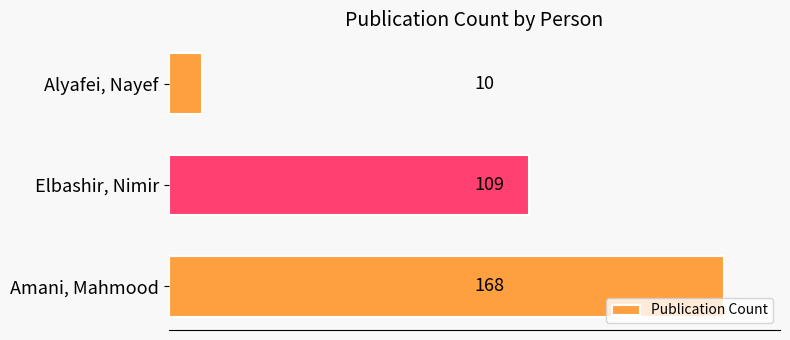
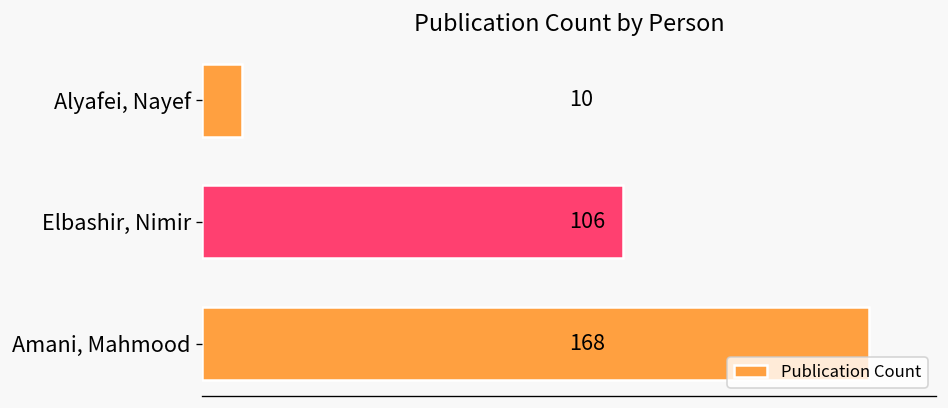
Elbashir, Nimir: 109 -> 106
